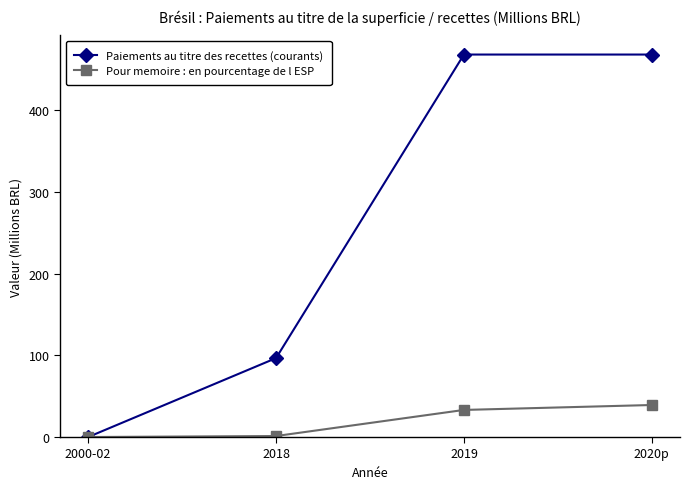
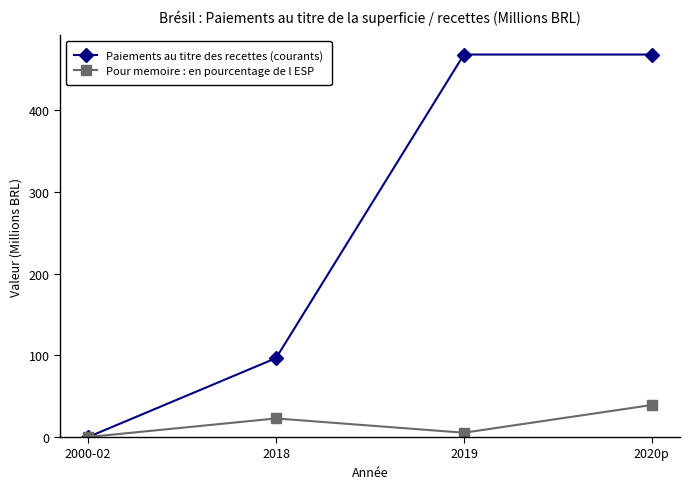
Pour memoire : en pourcentage de l ESP, 2018: 0 -> 20
Pour memoire : en pourcentage de l ESP, 2019: 30 -> 10
